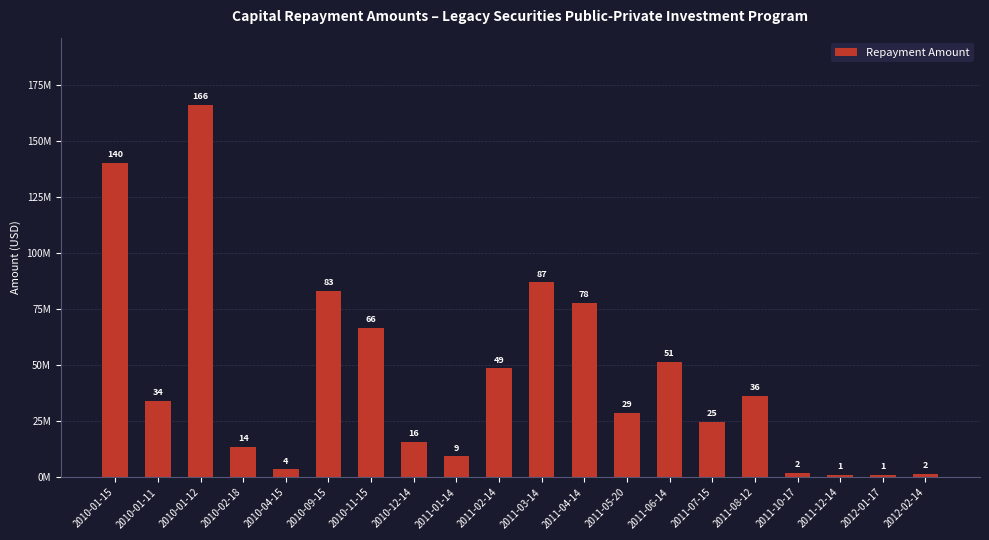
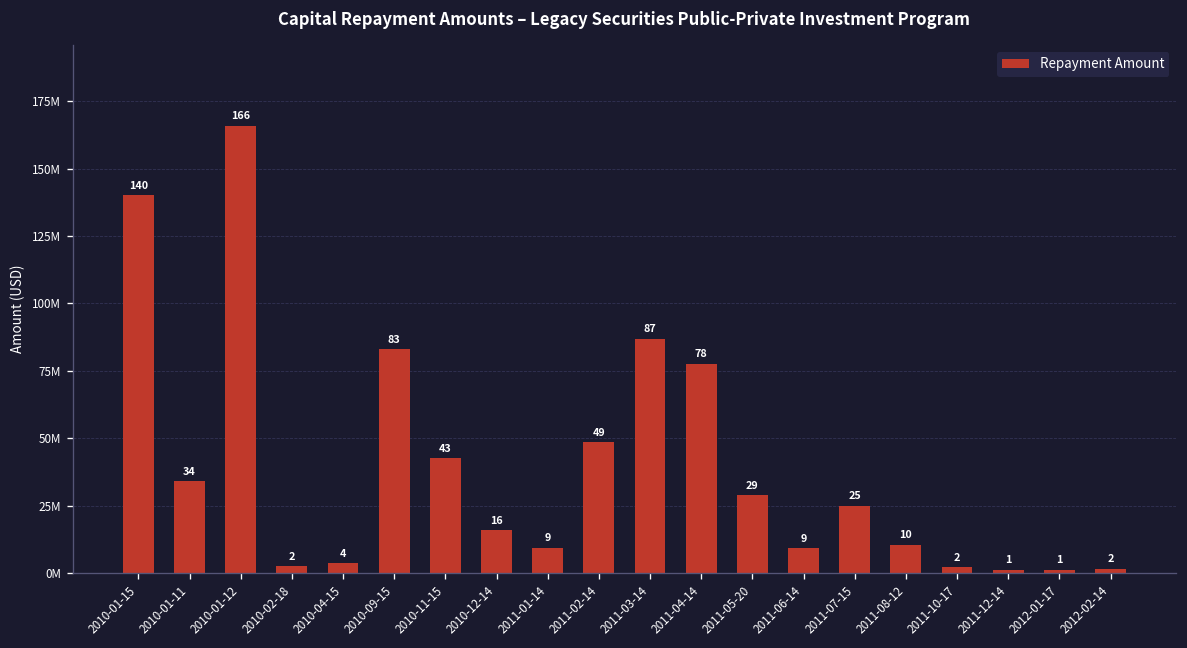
2010-02-18: 14 -> 2
2010-11-15: 66 -> 43
2011-06-14: 51 -> 9
2011-08-12: 36 -> 10
